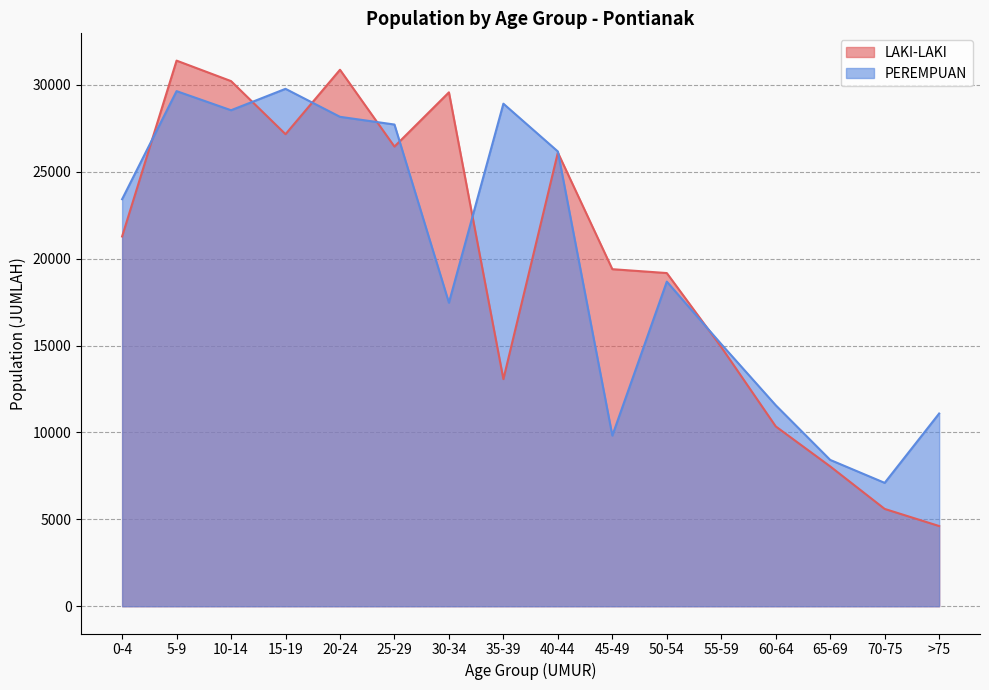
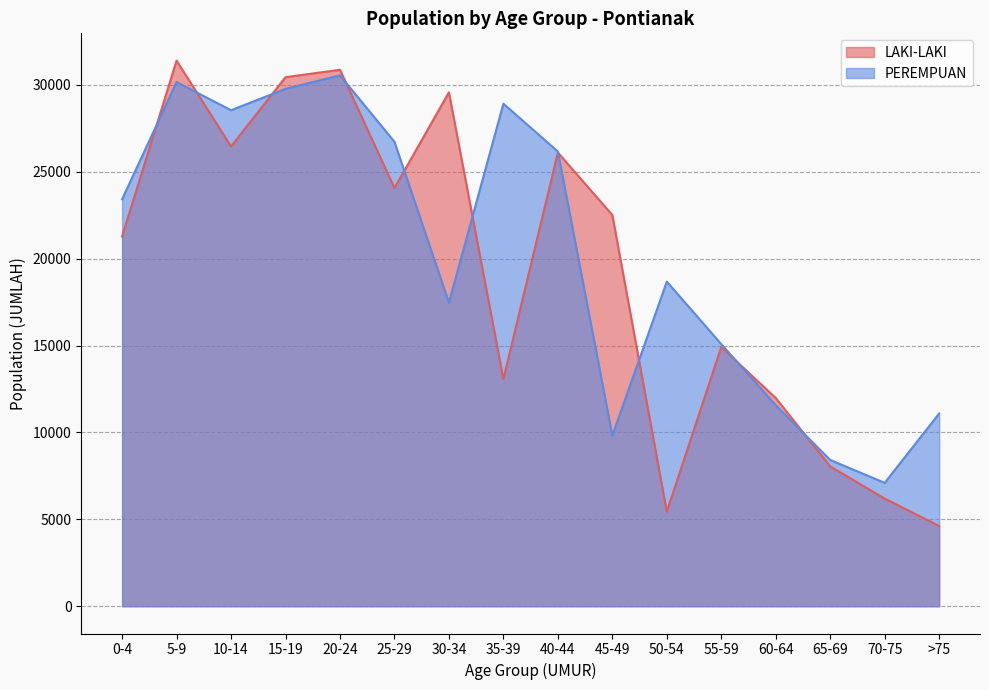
PEREMPUAN, 5-9: 29600 -> 30200
LAKI-LAKI, 10-14: 30200 -> 26500
LAKI-LAKI, 15-19: 27200 -> 30400
PEREMPUAN, 20-24: 28200 -> 30600
LAKI-LAKI, 25-29: 26500 -> 24100
PEREMPUAN, 25-29: 27700 -> 26700
LAKI-LAKI, 45-49: 19400 -> 22500
LAKI-LAKI, 50-54: 19200 -> 5400
LAKI-LAKI, 60-64: 10300 -> 12000
LAKI-LAKI, 70-75: 5600 -> 6200
